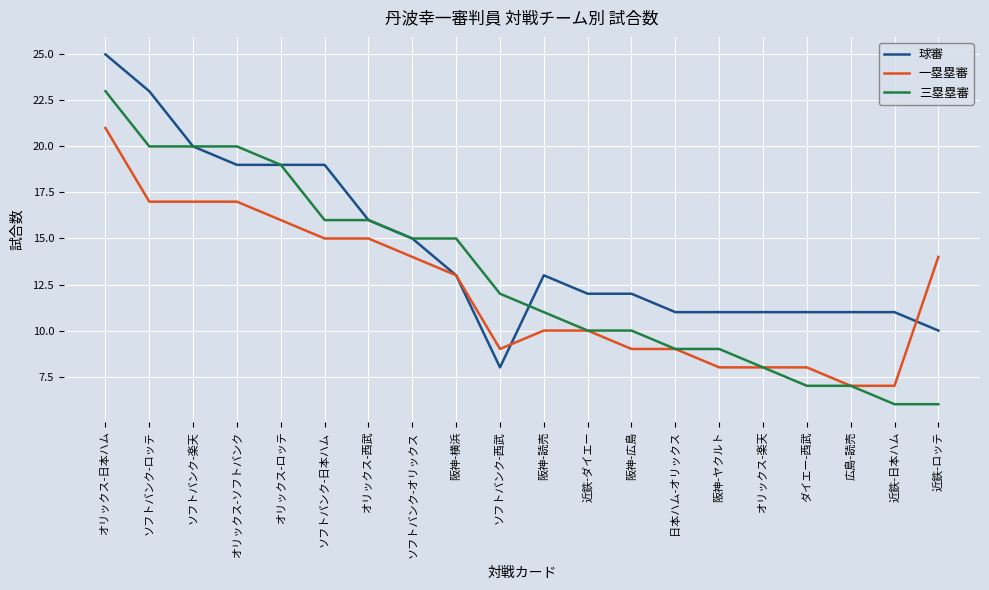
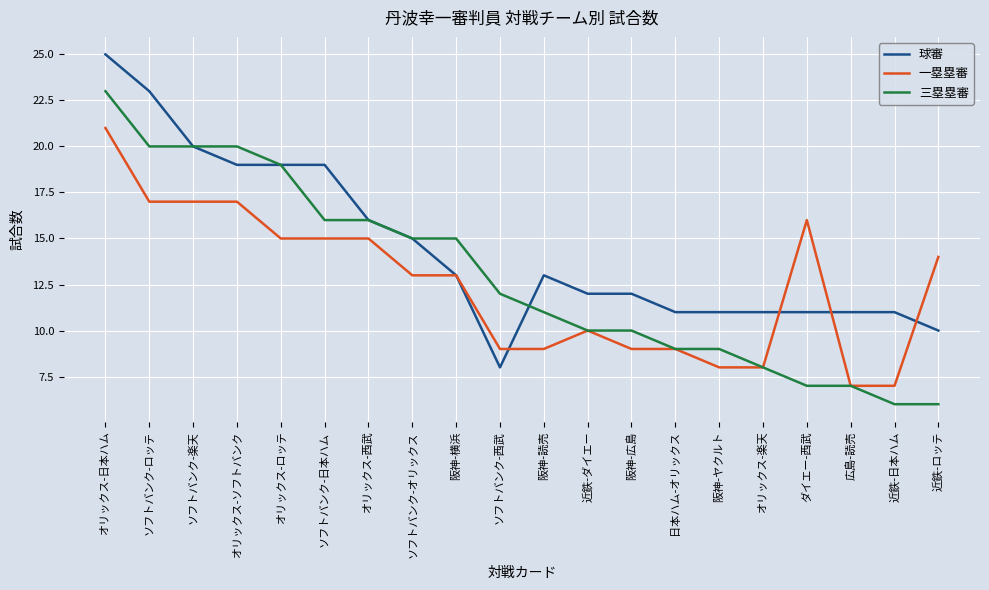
一塁塁審, オリックス-ロッテ: 16 -> 15
一塁塁審, ソフトバンク-オリックス: 14 -> 13
一塁塁審, 阪神-読売: 10 -> 9
一塁塁審, ダイエー-西武: 8 -> 16
